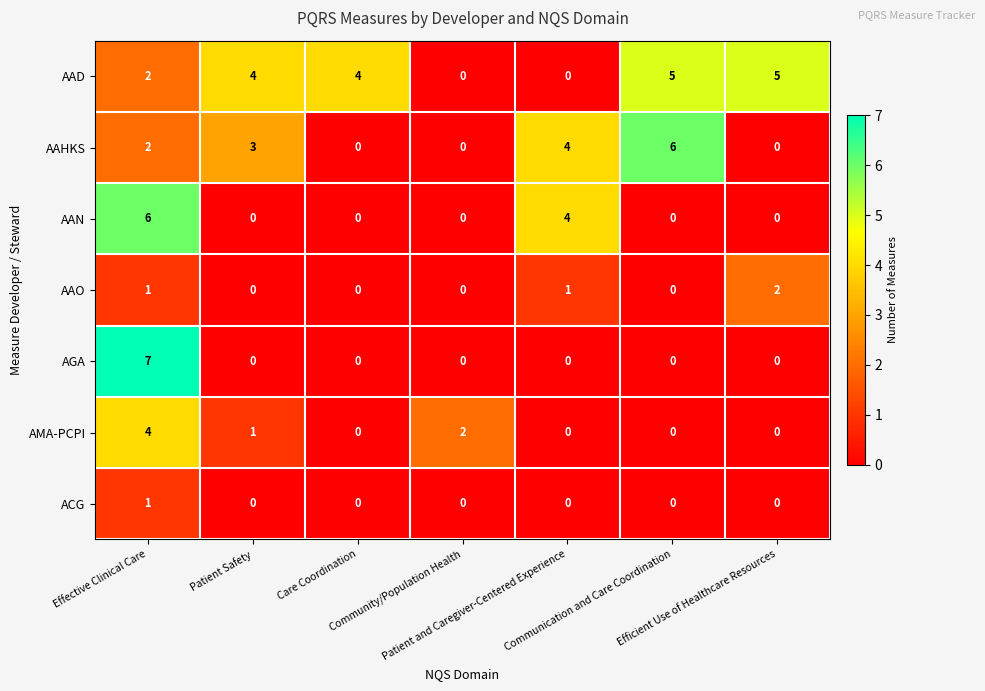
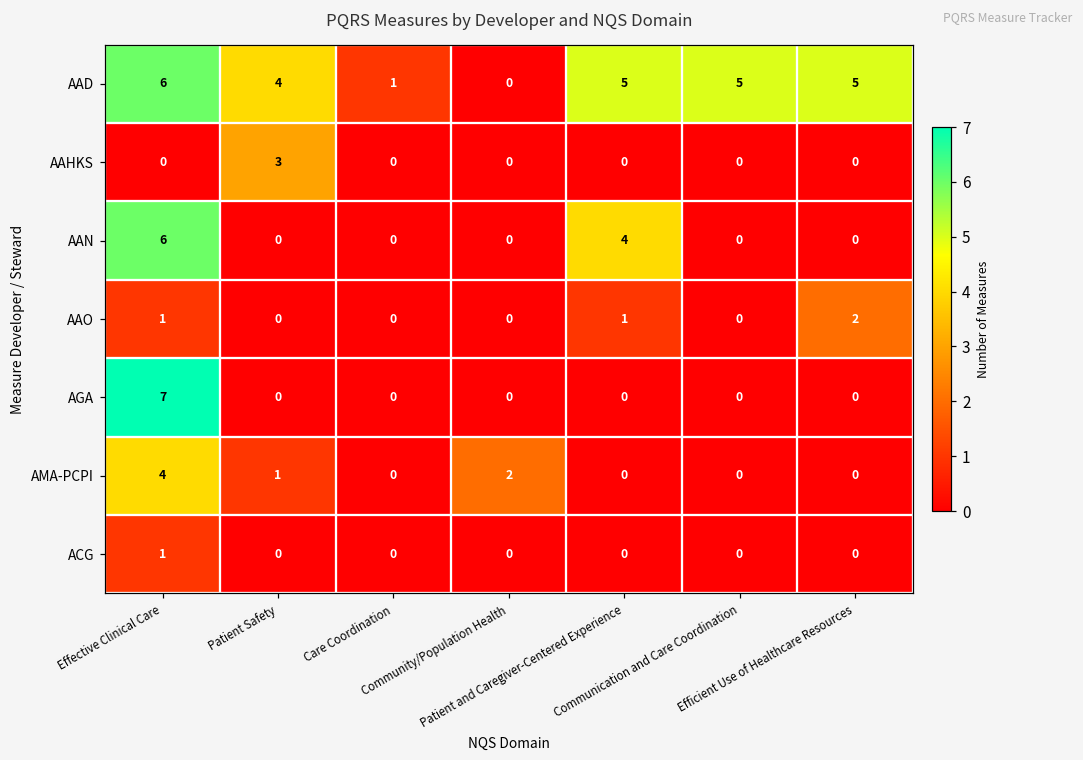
AAD, Effective Clinical Care: 2 -> 6
AAD, Care Coordination: 4 -> 1
AAD, Patient and Caregiver-Centered Experience: 0 -> 5
AAHKS, Effective Clinical Care: 2 -> 0
AAHKS, Patient and Caregiver-Centered Experience: 4 -> 0
AAHKS, Communication and Care Coordination: 6 -> 0
